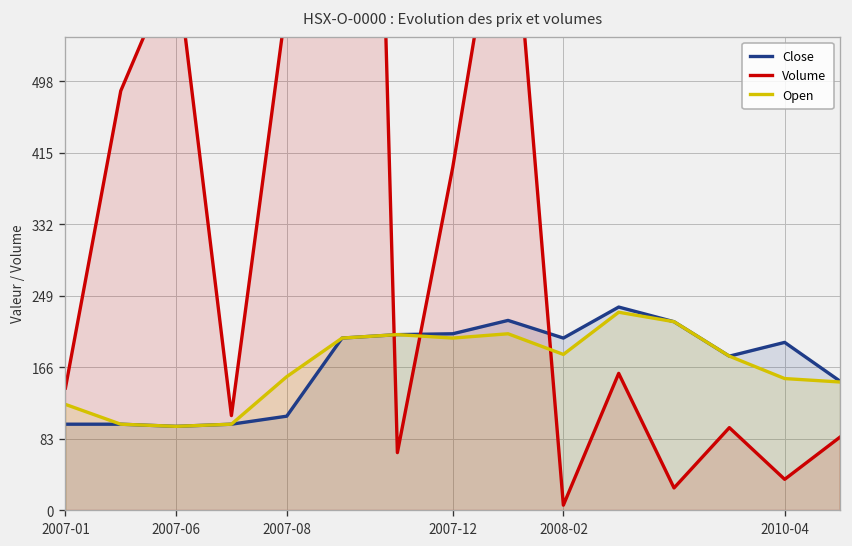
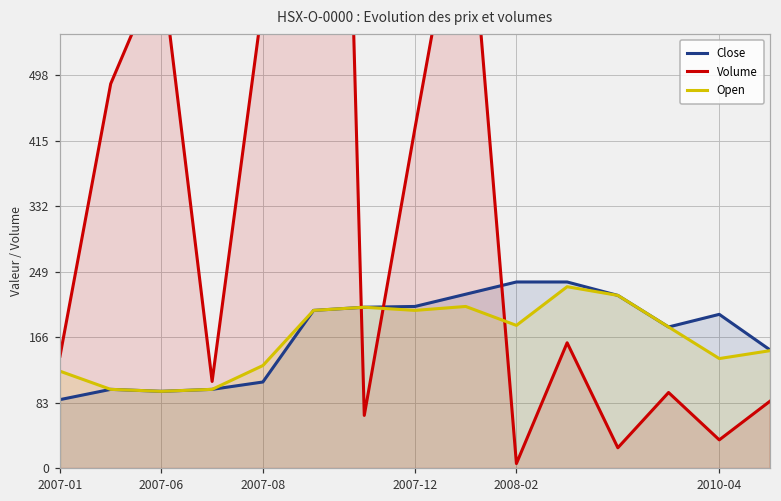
Close, 2007-01: 100 -> 90
Open, 2007-08: 160 -> 130
Volume, 2007-12: 400 -> 430
Close, 2008-02: 200 -> 240
Open, 2010-04: 150 -> 140
